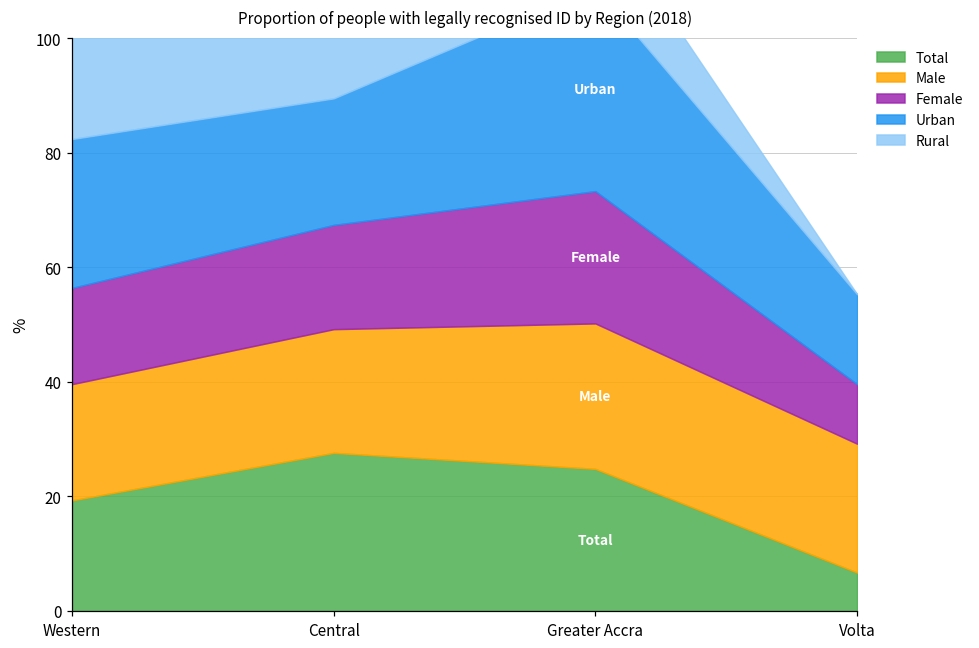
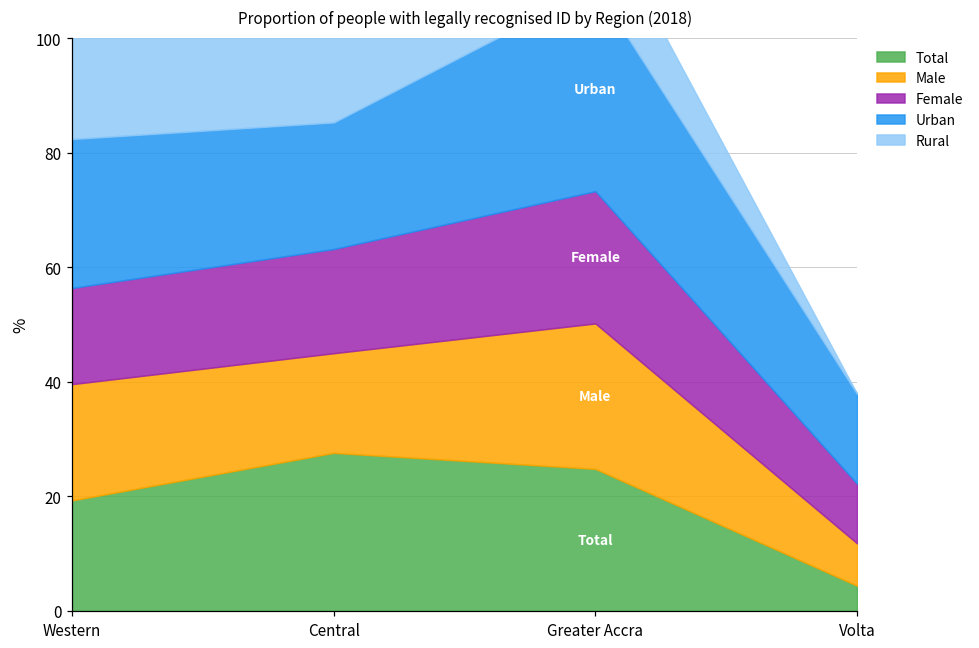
Male, Central: 22 -> 17
Total, Volta: 7 -> 4
Male, Volta: 23 -> 7
